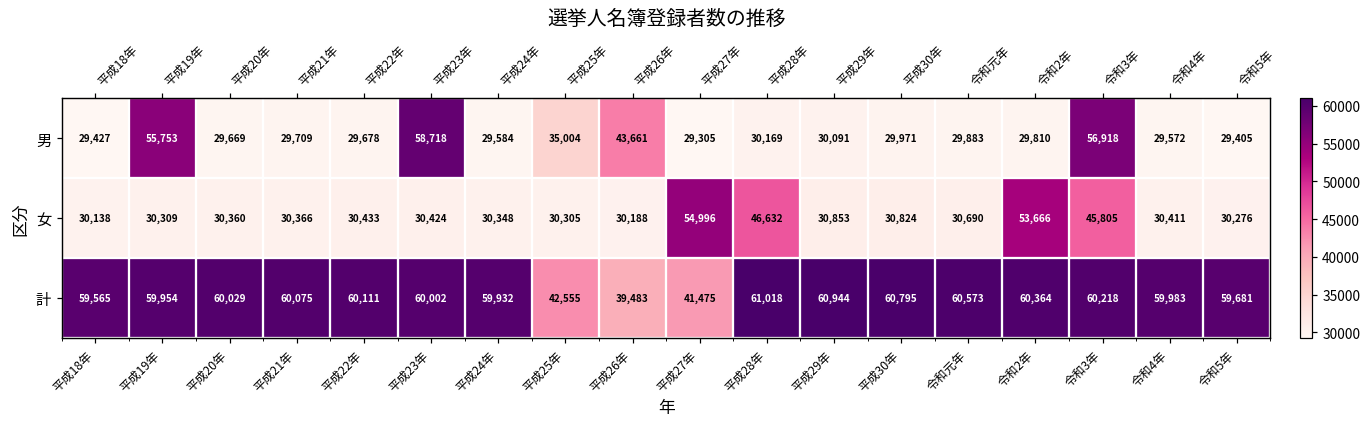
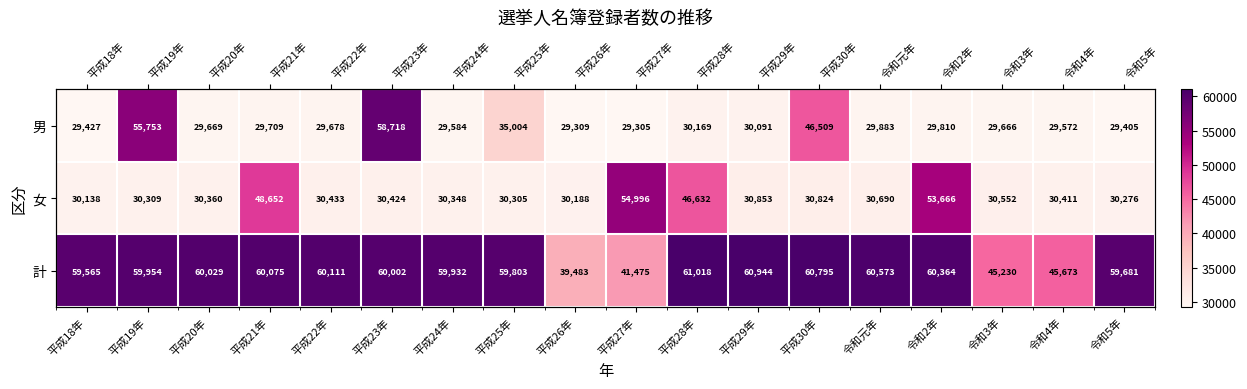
男, 平成26年: 43,661 -> 29,309
男, 平成30年: 29,971 -> 46,509
男, 令和3年: 56,918 -> 29,666
女, 平成21年: 30,366 -> 48,652
女, 令和3年: 45,805 -> 30,552
計, 平成25年: 42,555 -> 59,803
計, 令和3年: 60,218 -> 45,230
計, 令和4年: 59,983 -> 45,673
